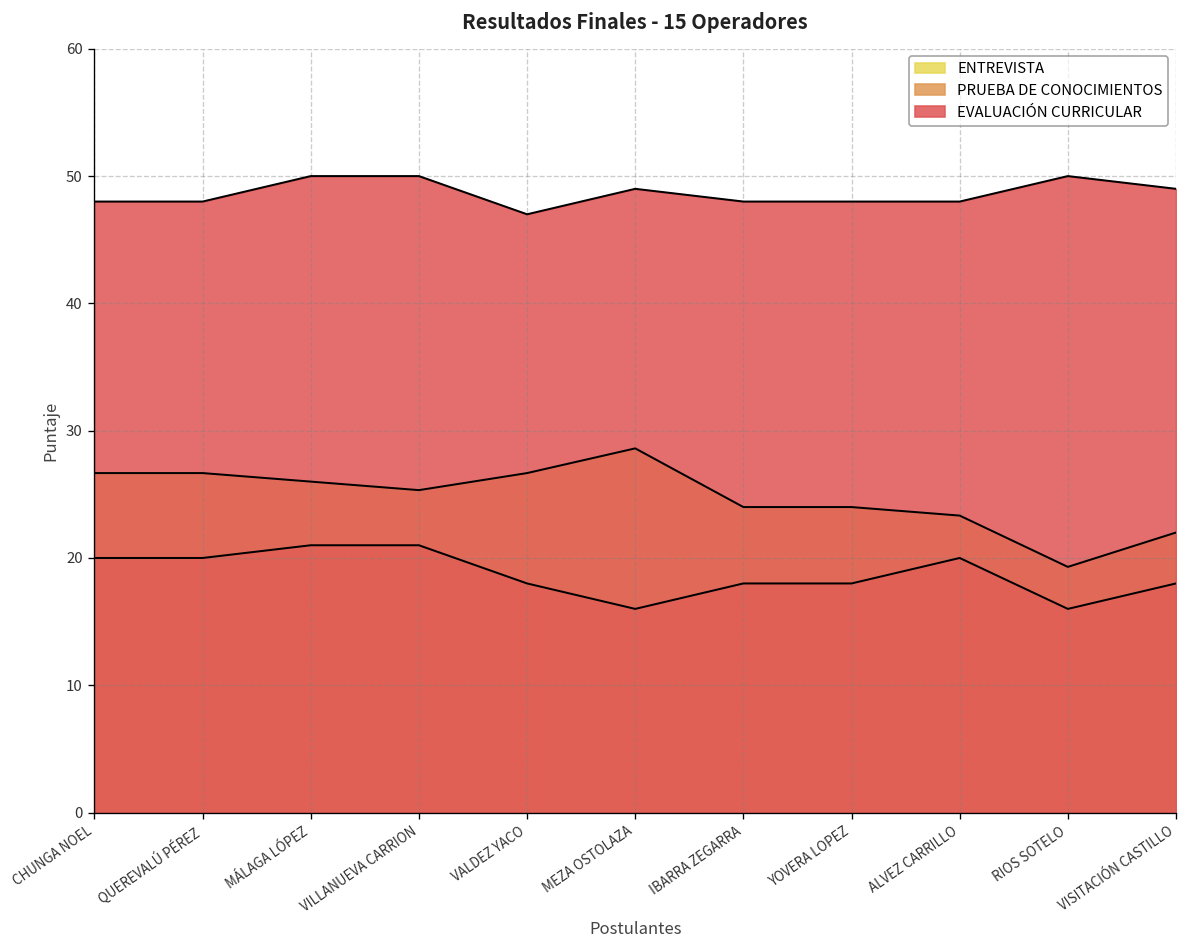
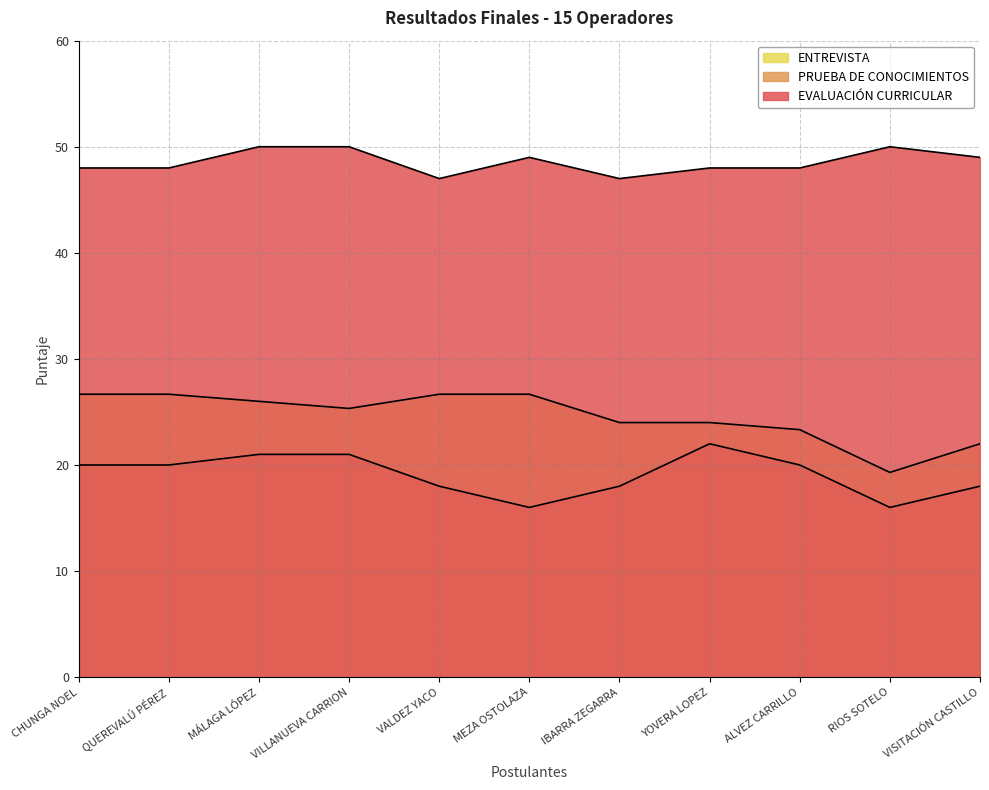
ENTREVISTA, MEZA OSTOLAZA: 28.6 -> 26.7
EVALUACIÓN CURRICULAR, IBARRA ZEGARRA: 48 -> 47
PRUEBA DE CONOCIMIENTOS, YOVERA LOPEZ: 18 -> 22
